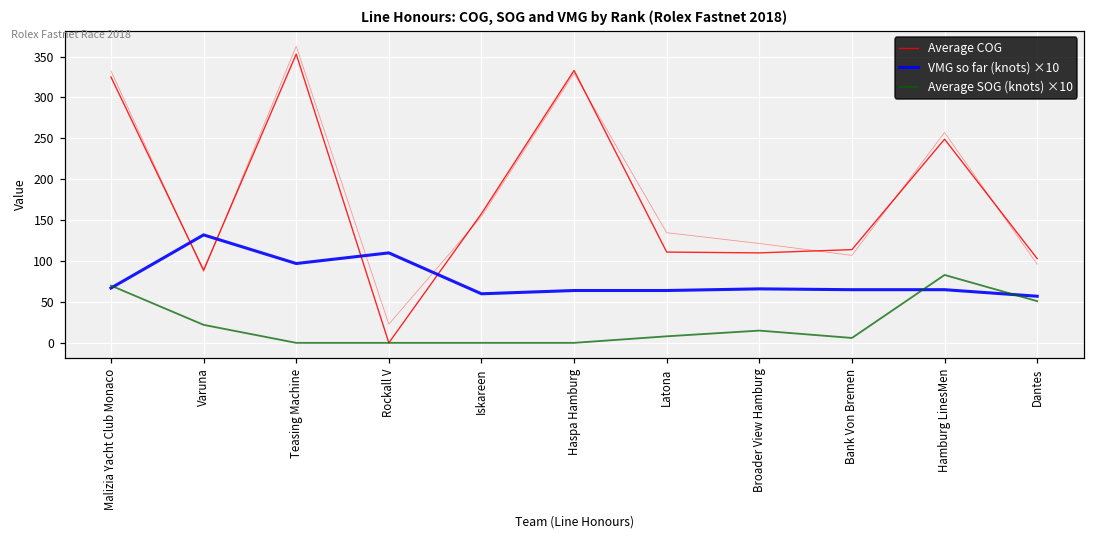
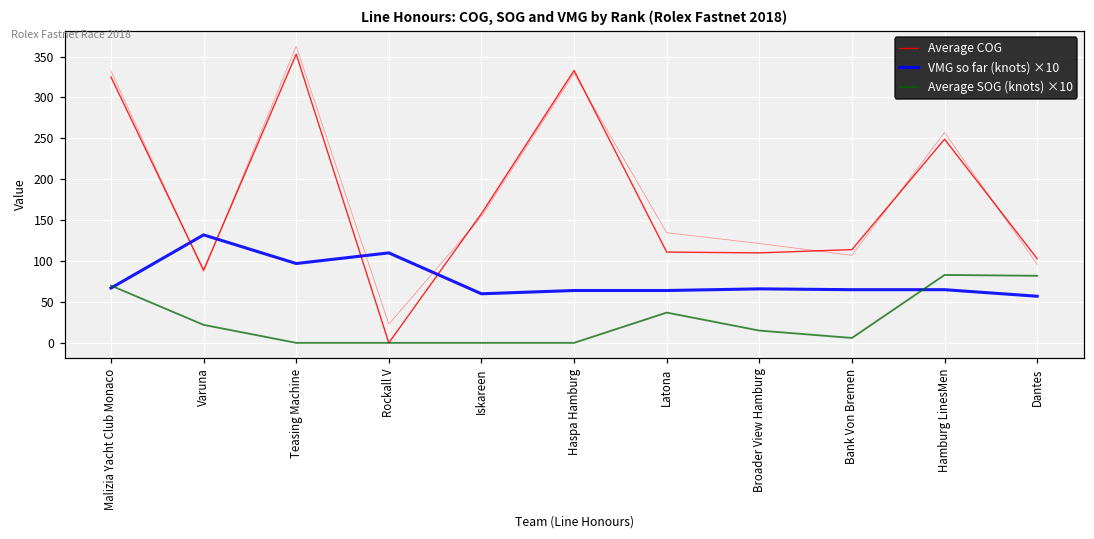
Average SOG (knots) ×10, Latona: 10 -> 40
Average SOG (knots) ×10, Dantes: 50 -> 80
